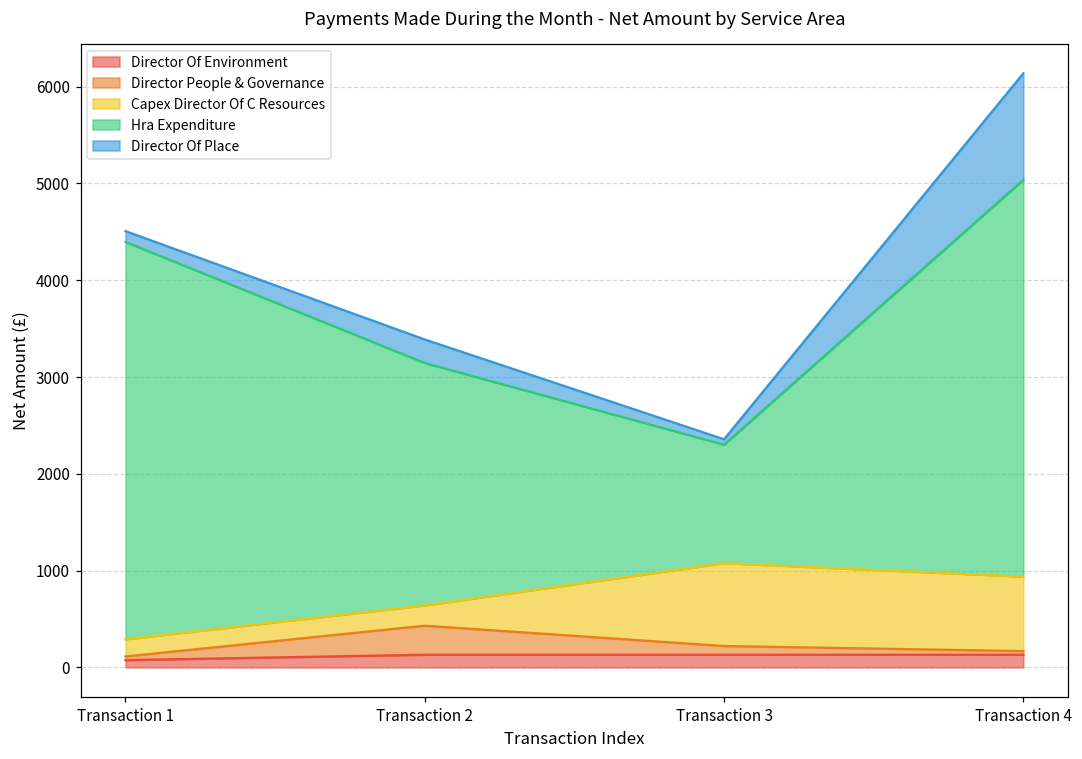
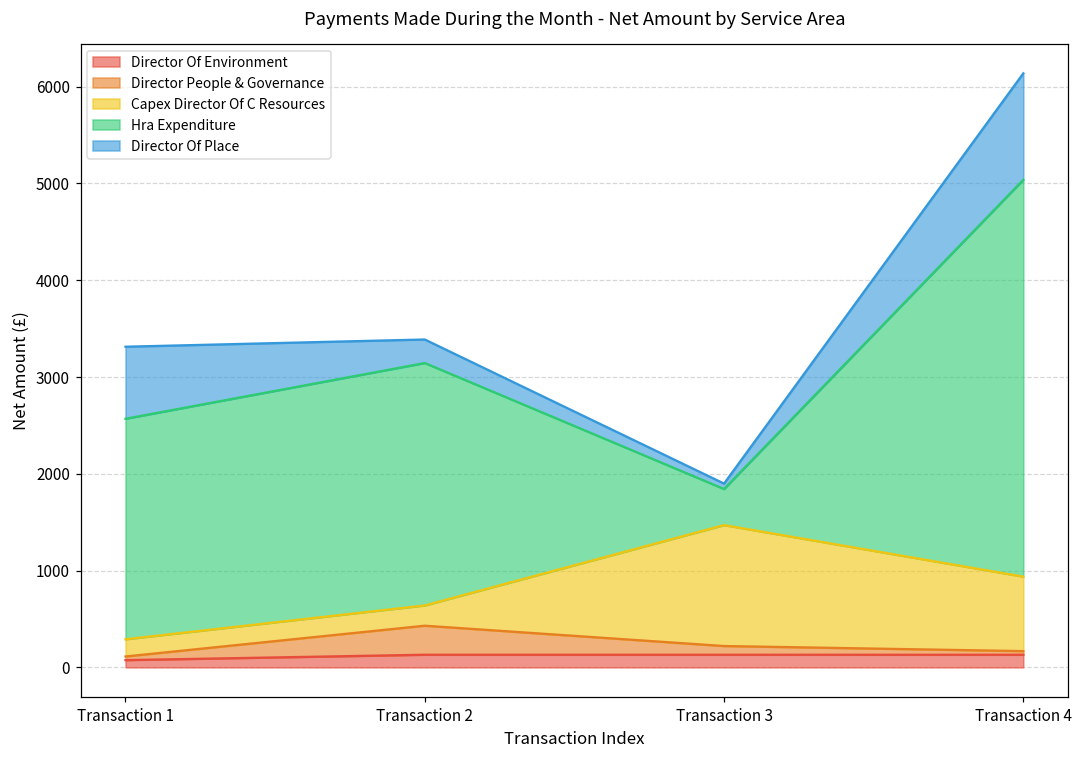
Hra Expenditure, Transaction 1: 4100 -> 2300
Director Of Place, Transaction 1: 100 -> 700
Capex Director Of C Resources, Transaction 3: 900 -> 1200
Hra Expenditure, Transaction 3: 1200 -> 400
